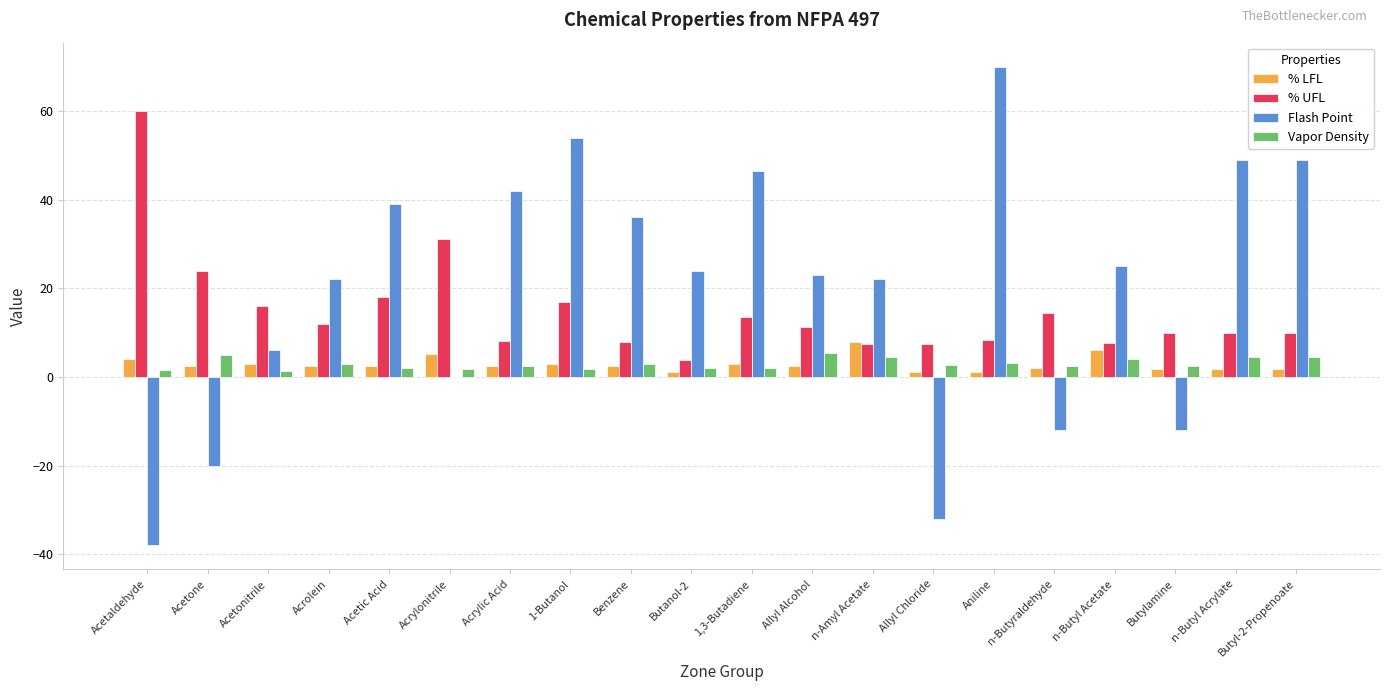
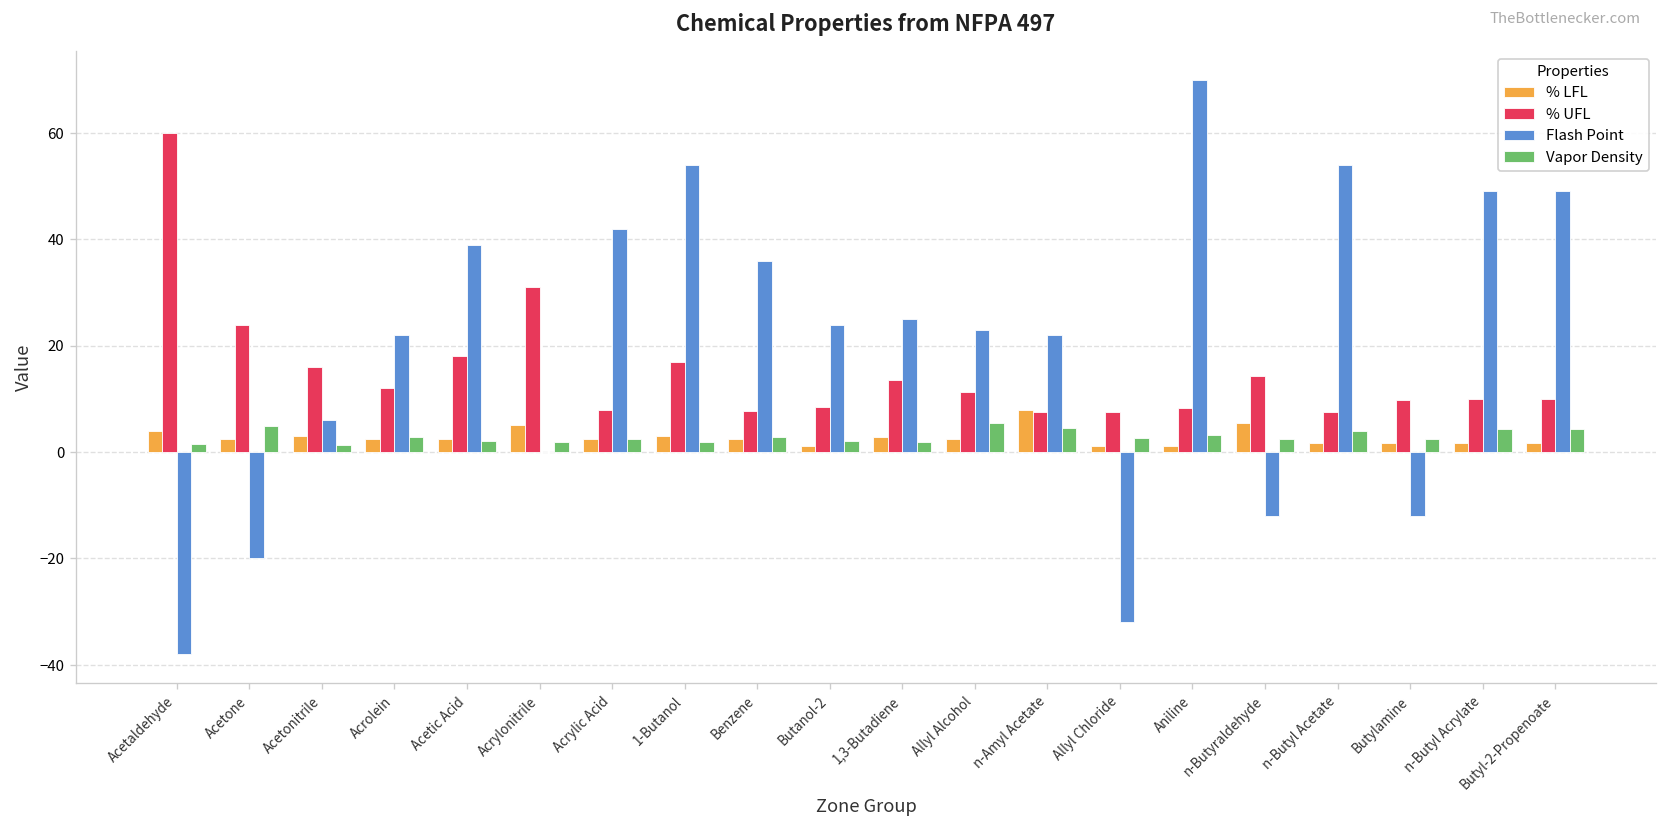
% UFL, Butanol-2: 4 -> 9
Flash Point, 1,3-Butadiene: 47 -> 25
% LFL, n-Butyraldehyde: 2 -> 6
% LFL, n-Butyl Acetate: 6 -> 2
Flash Point, n-Butyl Acetate: 25 -> 54
